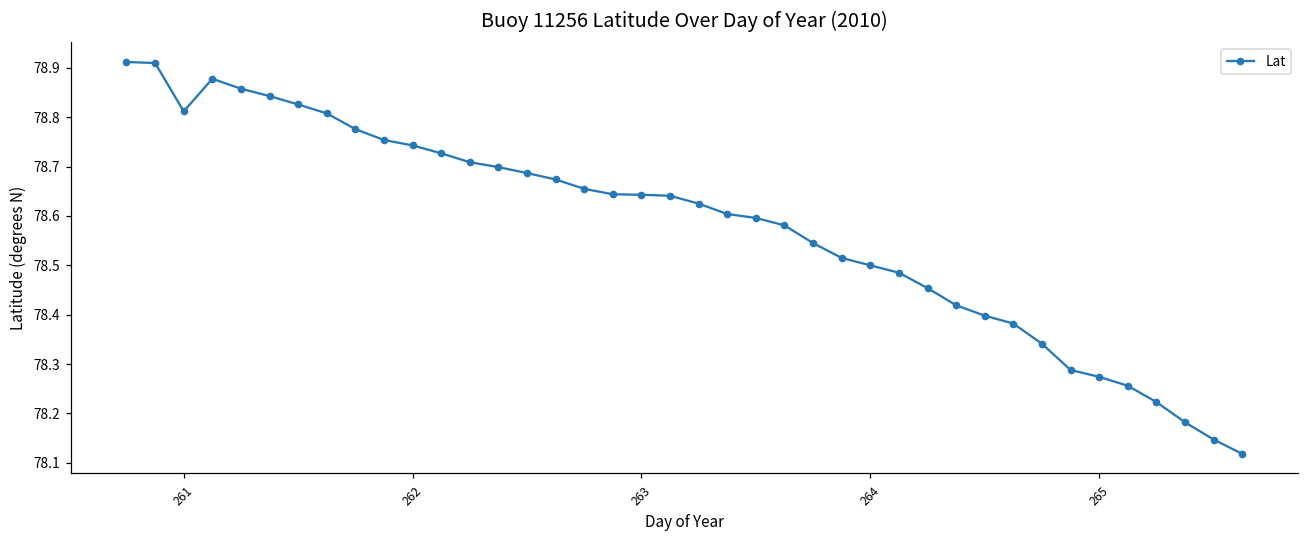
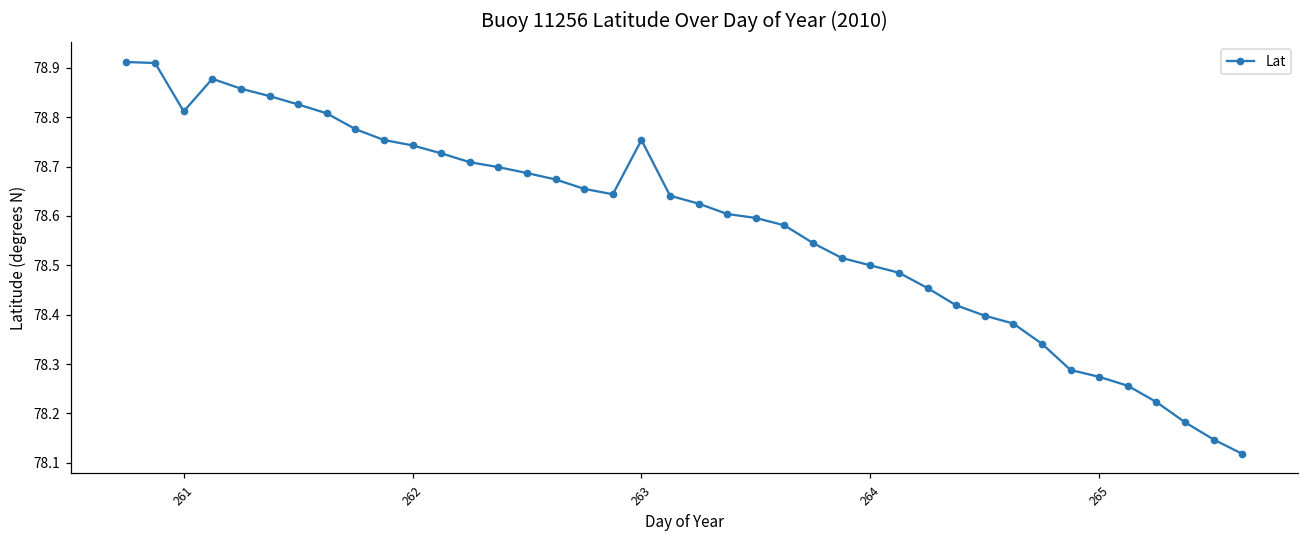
263: 78.64 -> 78.75
